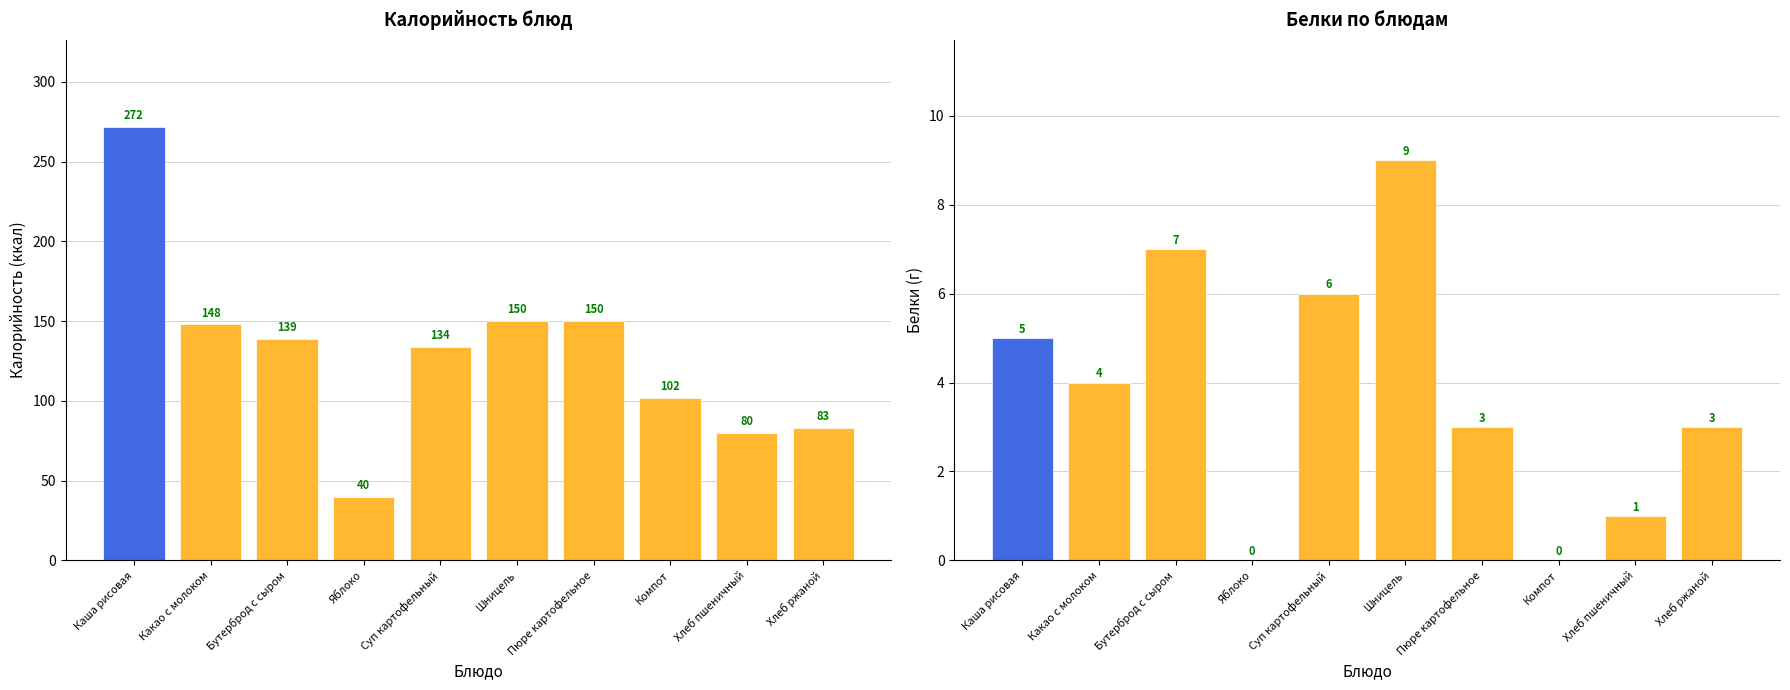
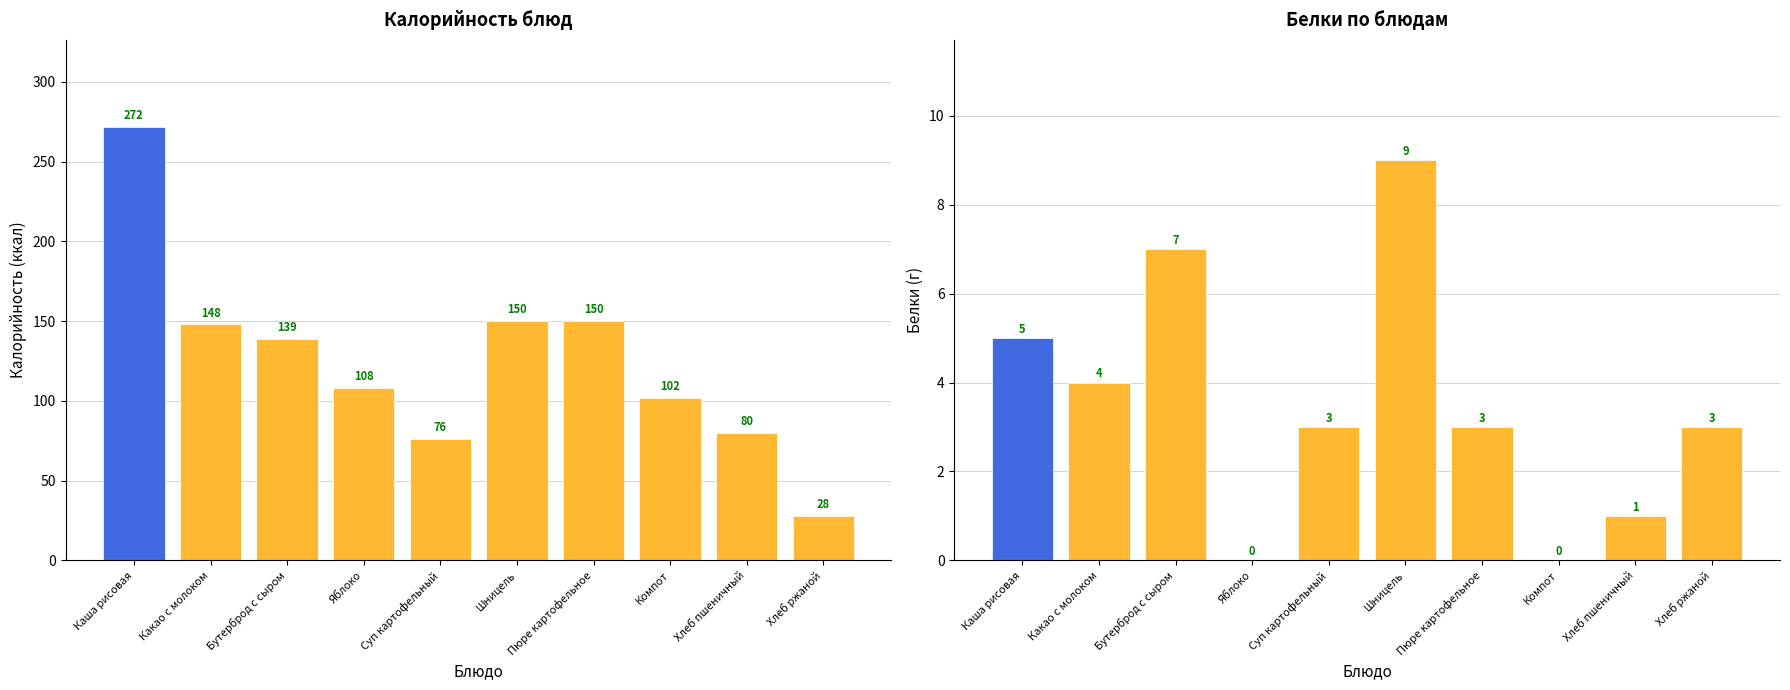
Калорийность блюд, Яблоко: 40 -> 108
Калорийность блюд, Суп картофельный: 134 -> 76
Калорийность блюд, Хлеб ржаной: 83 -> 28
Белки по блюдам, Суп картофельный: 6 -> 3
